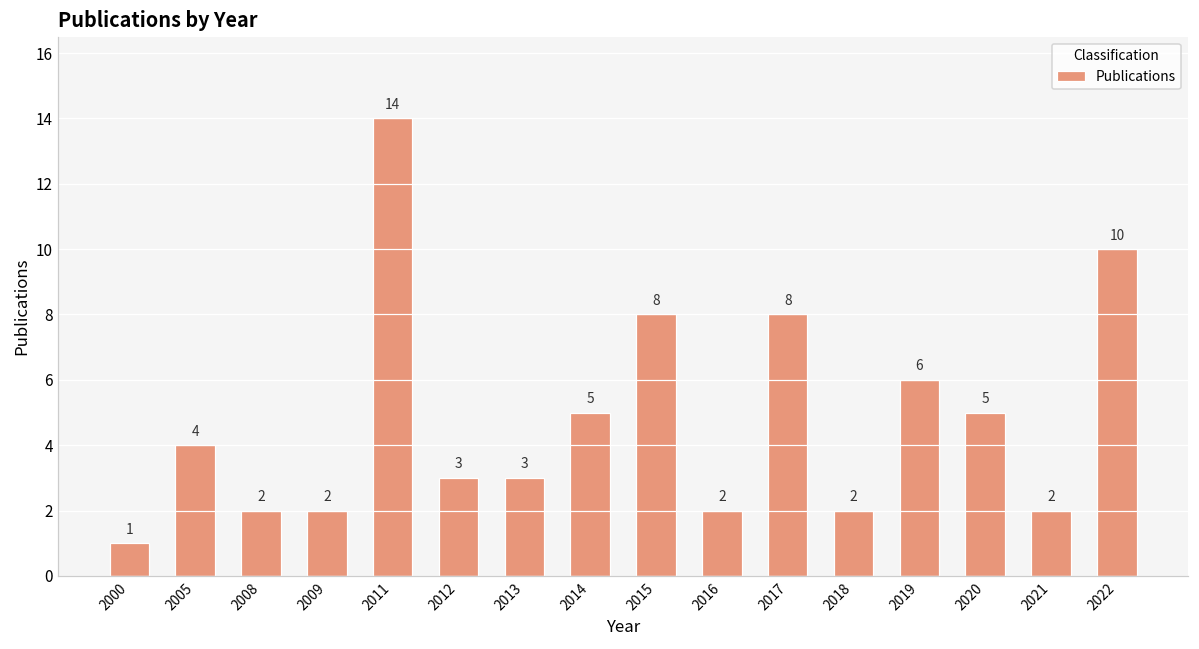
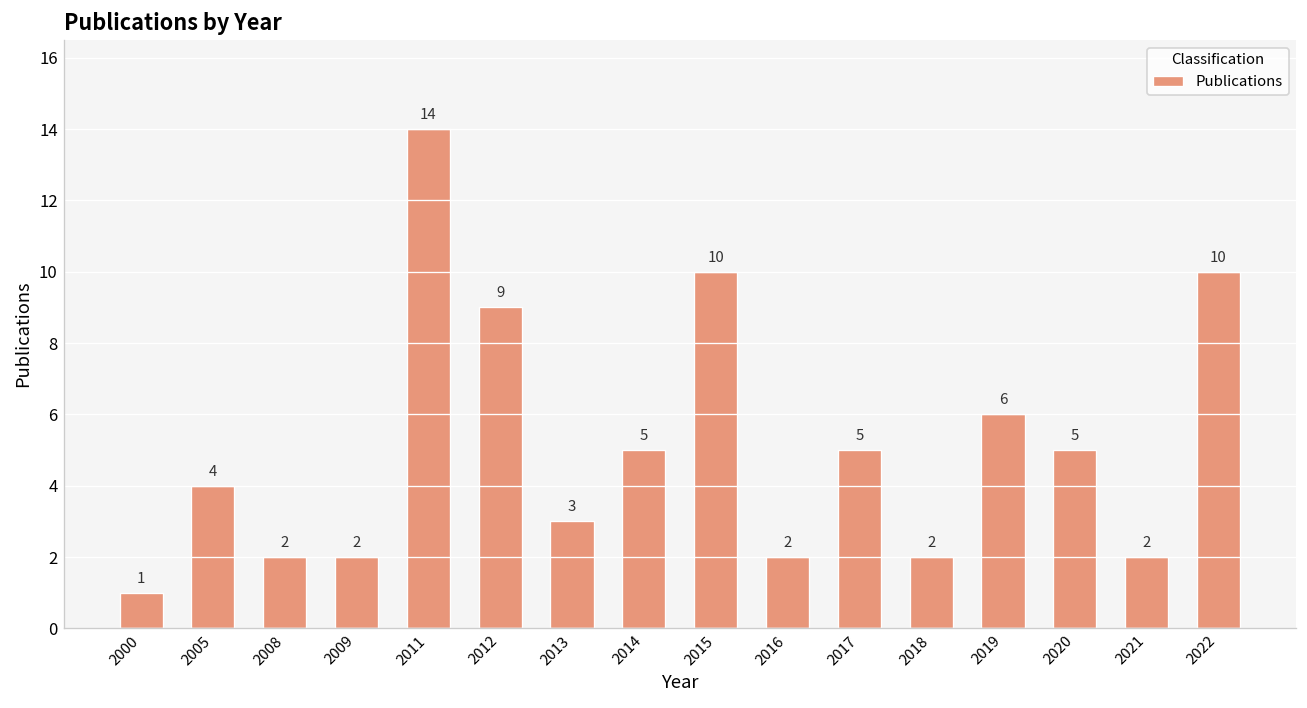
2012: 3 -> 9
2015: 8 -> 10
2017: 8 -> 5
